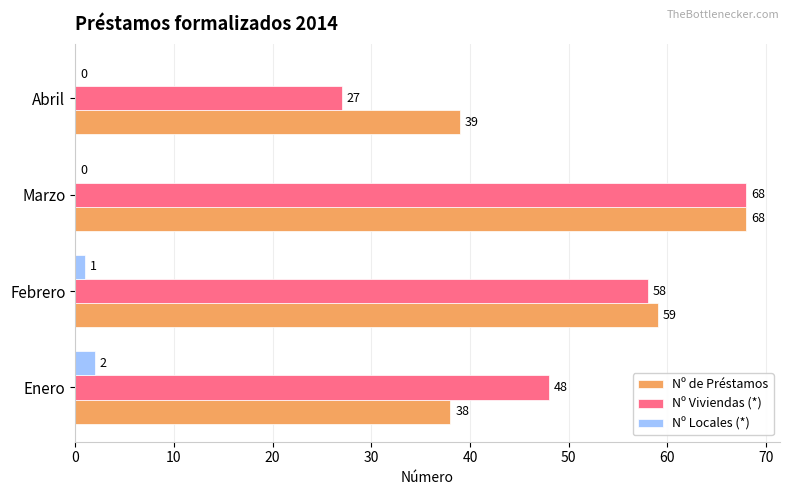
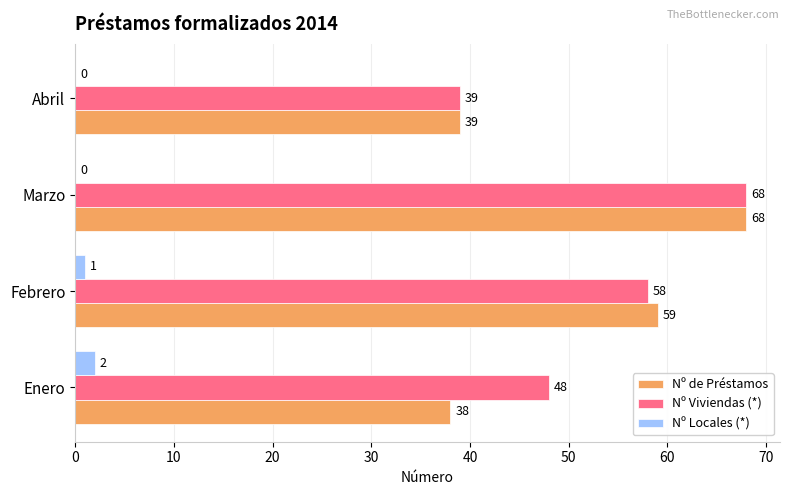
Nº Viviendas (*), Abril: 27 -> 39
